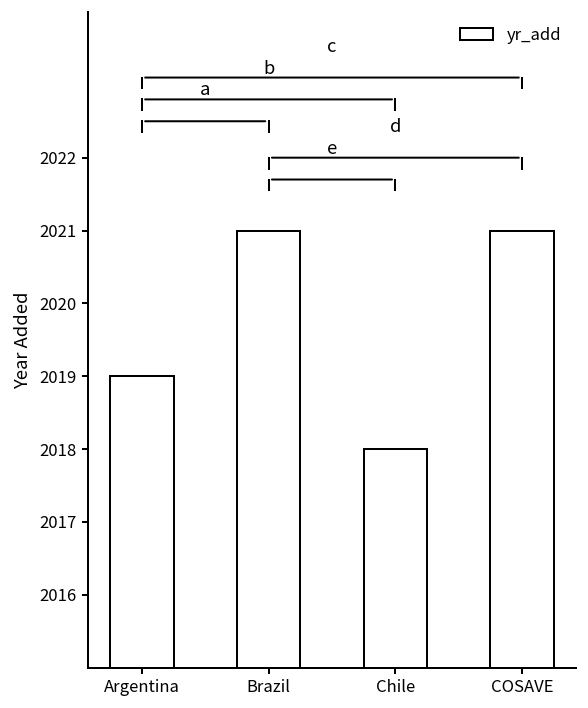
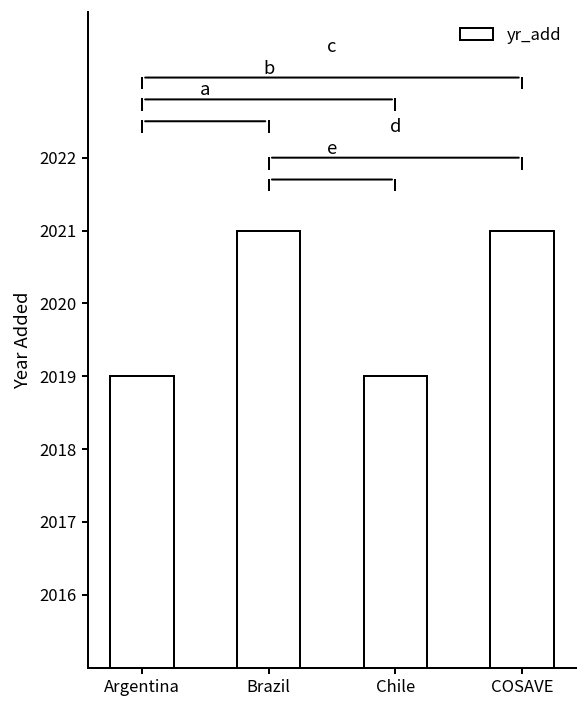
yr_add, Chile: 2018 -> 2019
